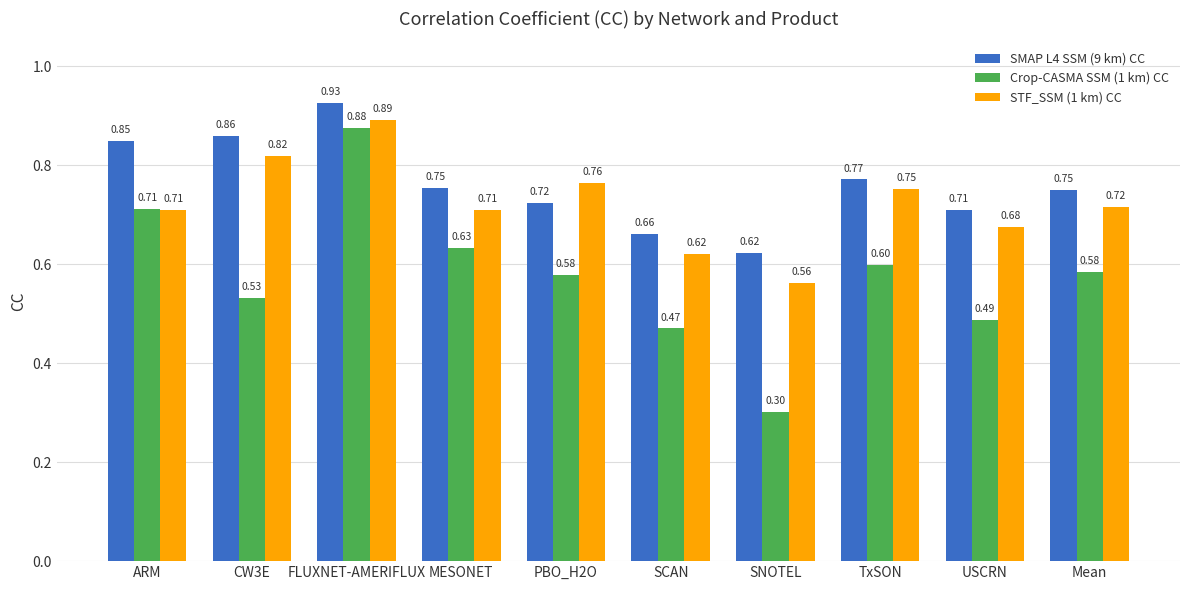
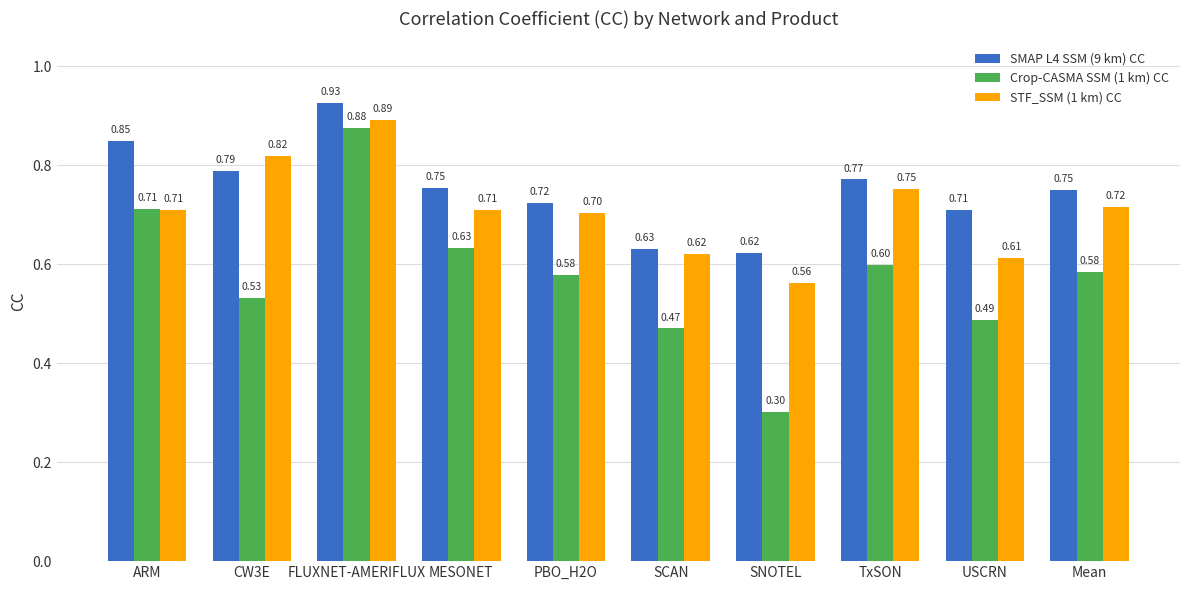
SMAP L4 SSM (9 km) CC, CW3E: 0.86 -> 0.79
STF_SSM (1 km) CC, PBO_H2O: 0.76 -> 0.70
SMAP L4 SSM (9 km) CC, SCAN: 0.66 -> 0.63
STF_SSM (1 km) CC, USCRN: 0.68 -> 0.61
